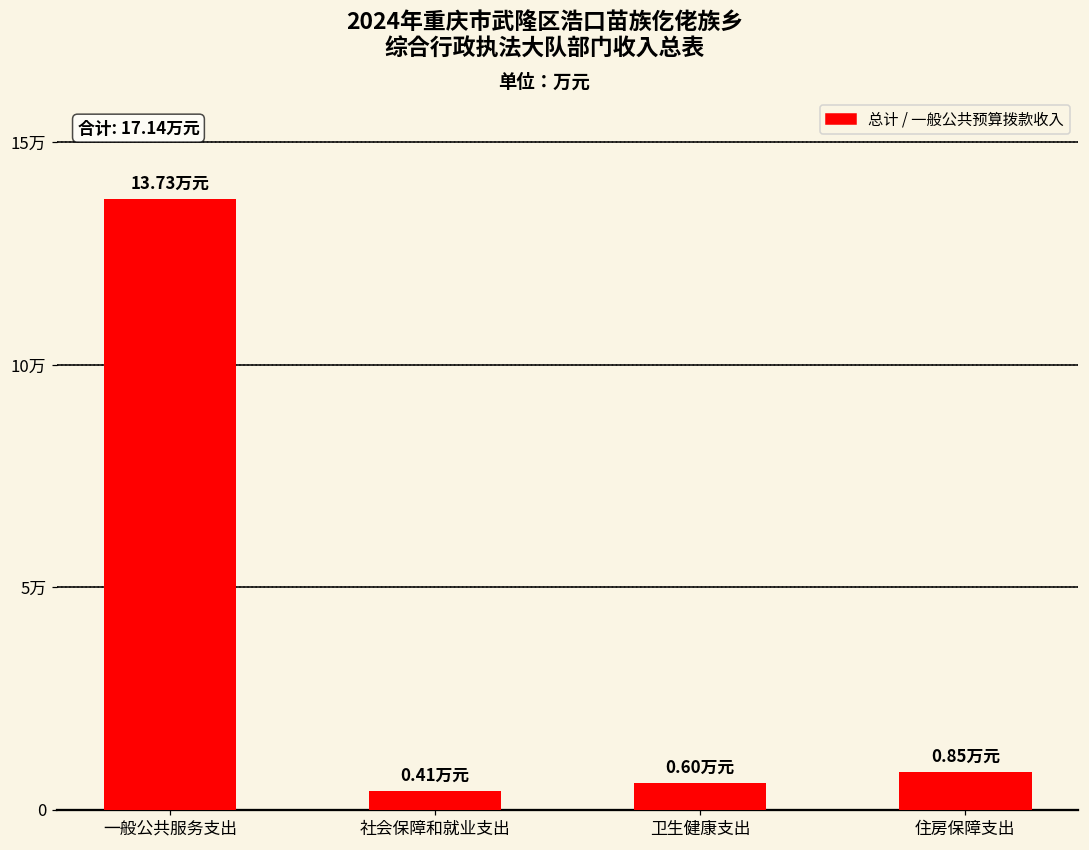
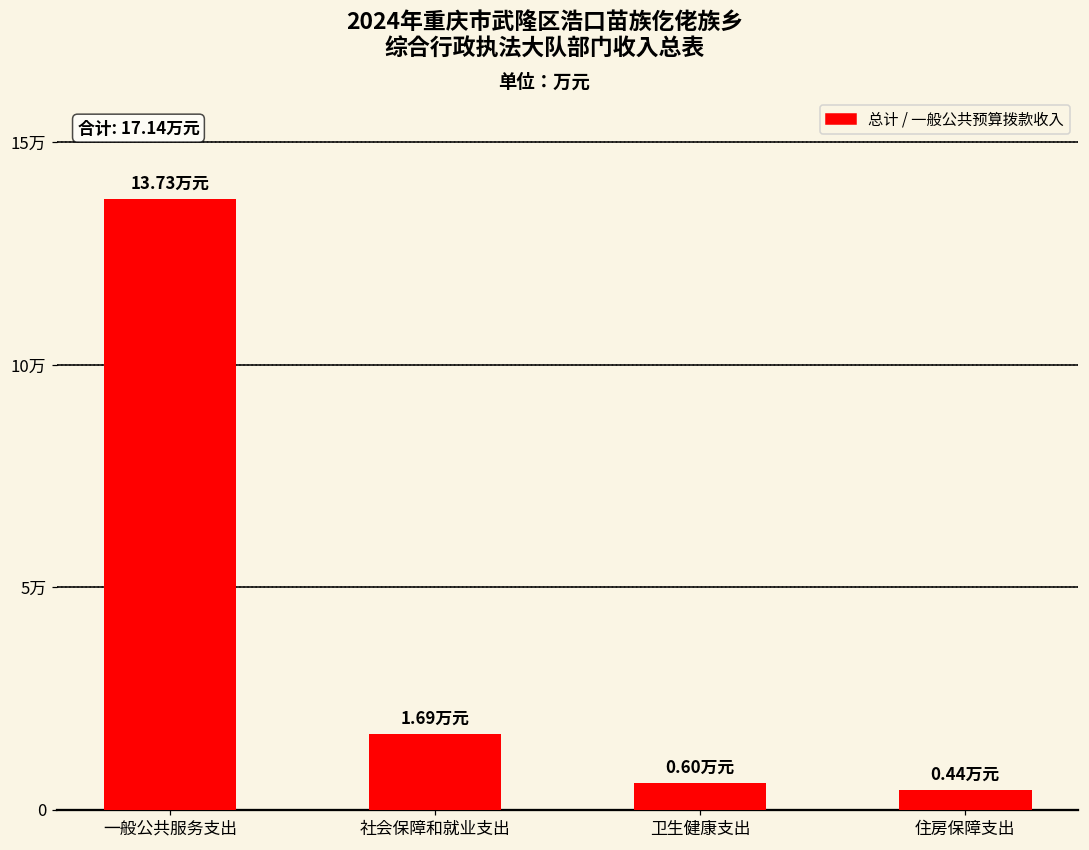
社会保障和就业支出: 0.41 -> 1.69
住房保障支出: 0.85 -> 0.44
